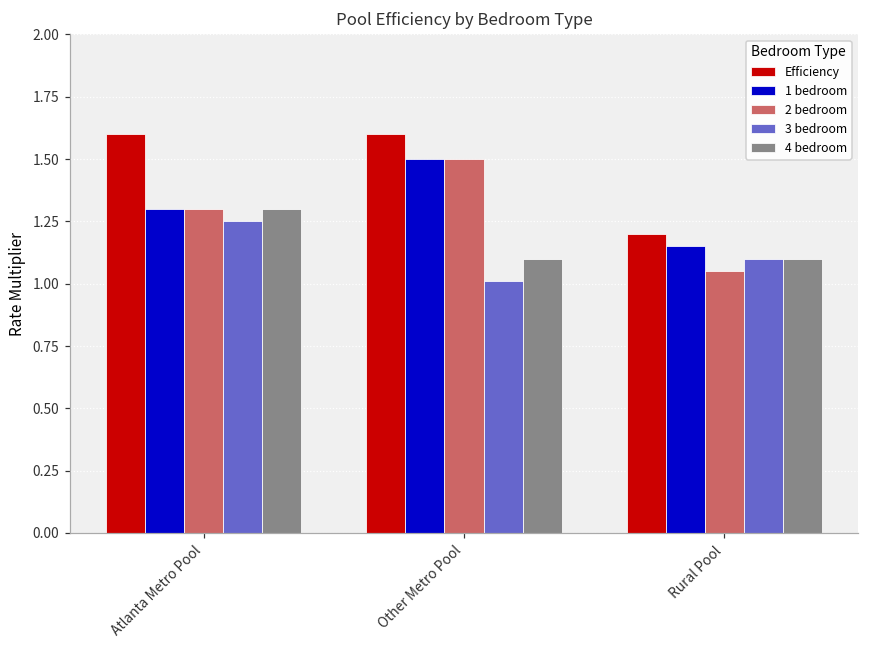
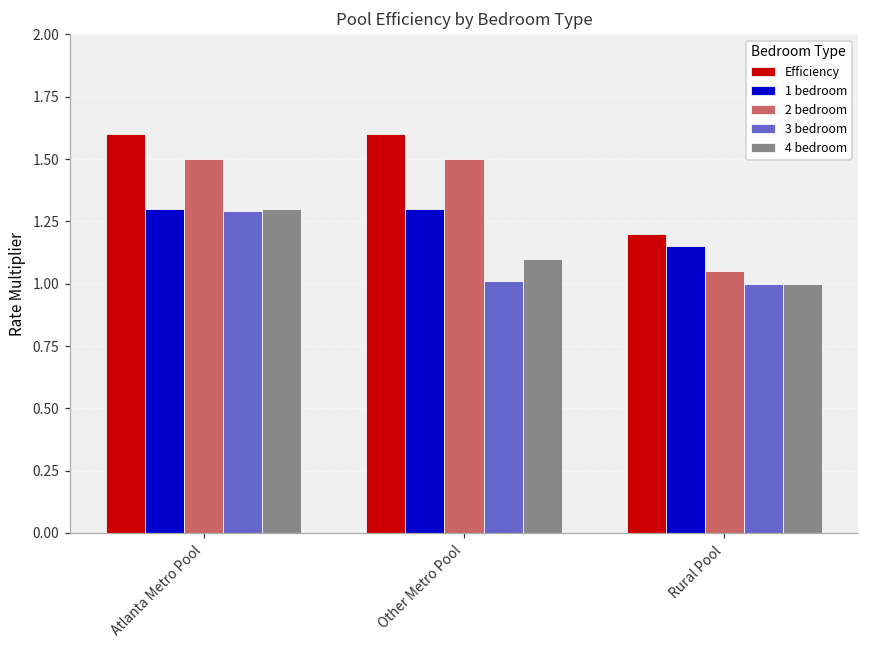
2 bedroom, Atlanta Metro Pool: 1.3 -> 1.5
3 bedroom, Atlanta Metro Pool: 1.25 -> 1.29
1 bedroom, Other Metro Pool: 1.5 -> 1.3
3 bedroom, Rural Pool: 1.1 -> 1.0
4 bedroom, Rural Pool: 1.1 -> 1.0
